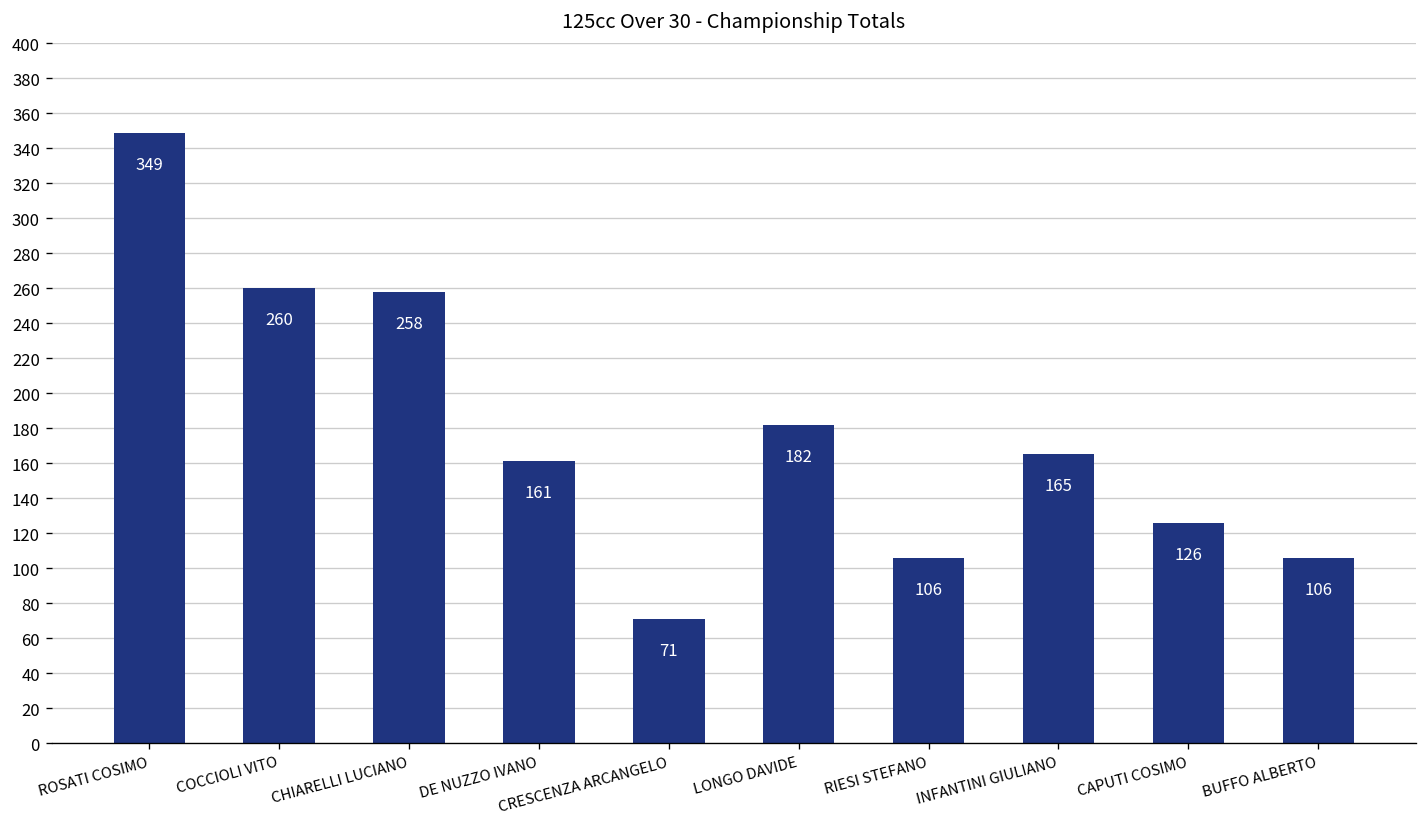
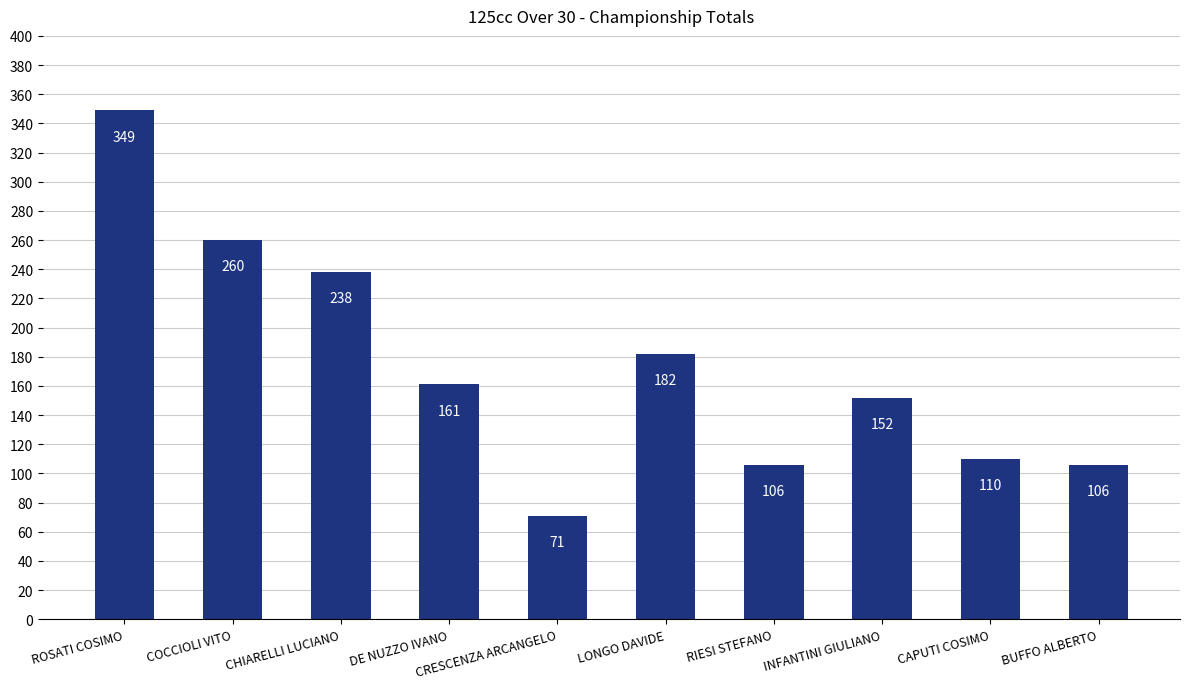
CHIARELLI LUCIANO: 258 -> 238
INFANTINI GIULIANO: 165 -> 152
CAPUTI COSIMO: 126 -> 110
